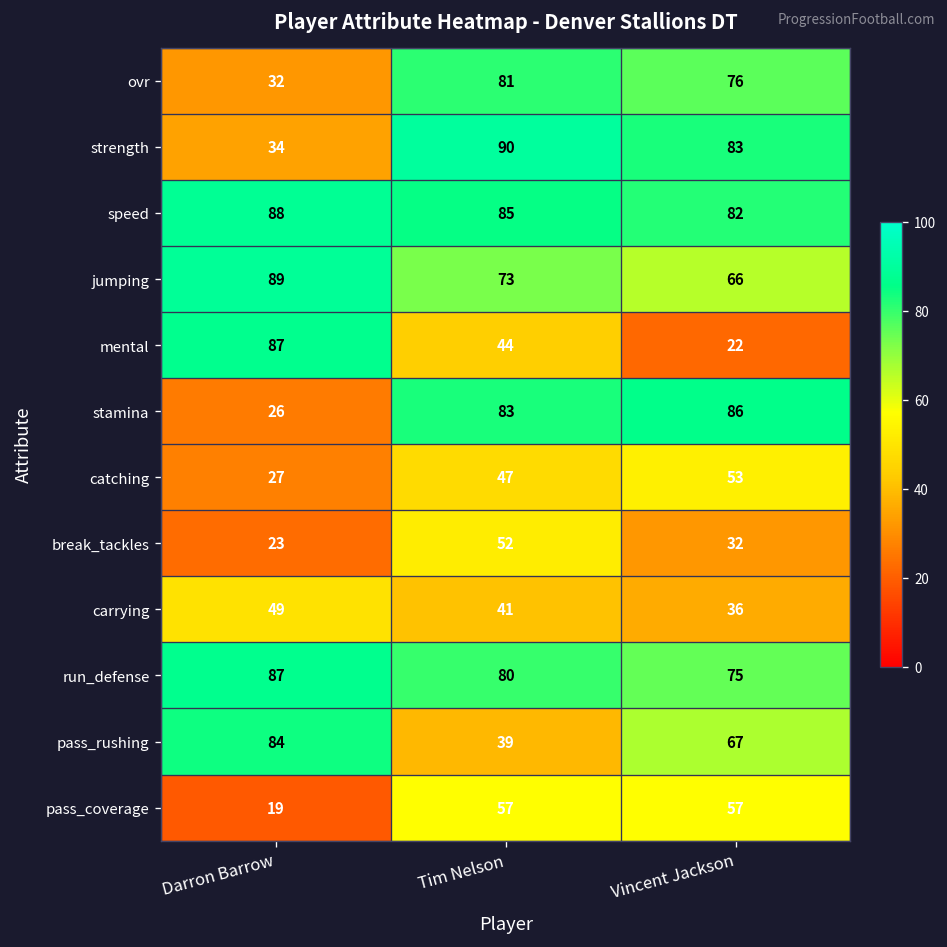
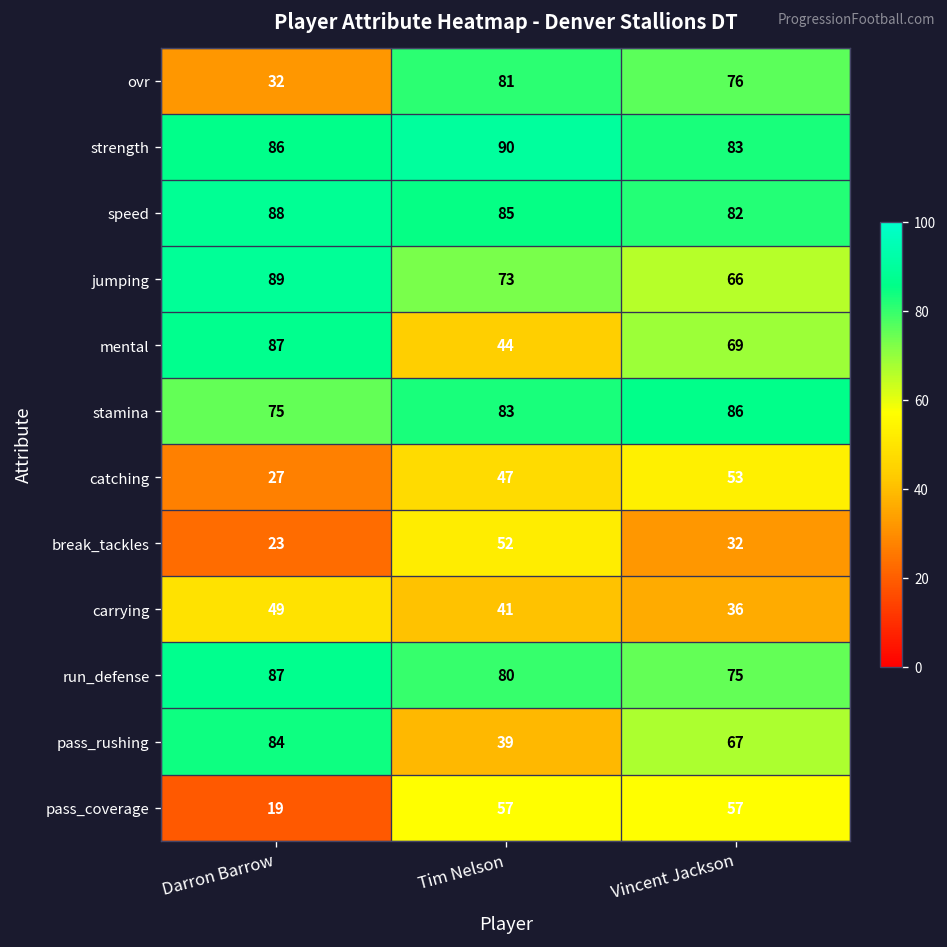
strength, Darron Barrow: 34 -> 86
mental, Vincent Jackson: 22 -> 69
stamina, Darron Barrow: 26 -> 75
